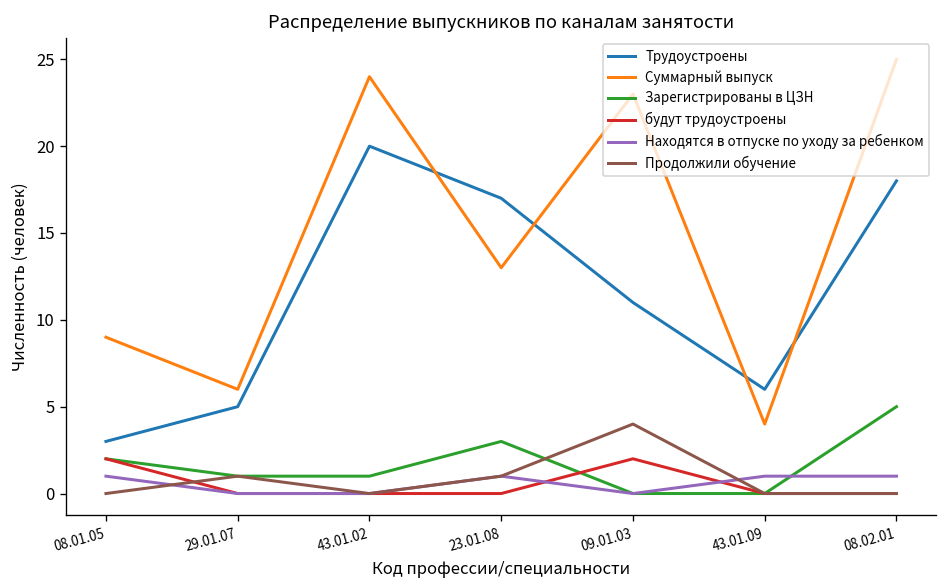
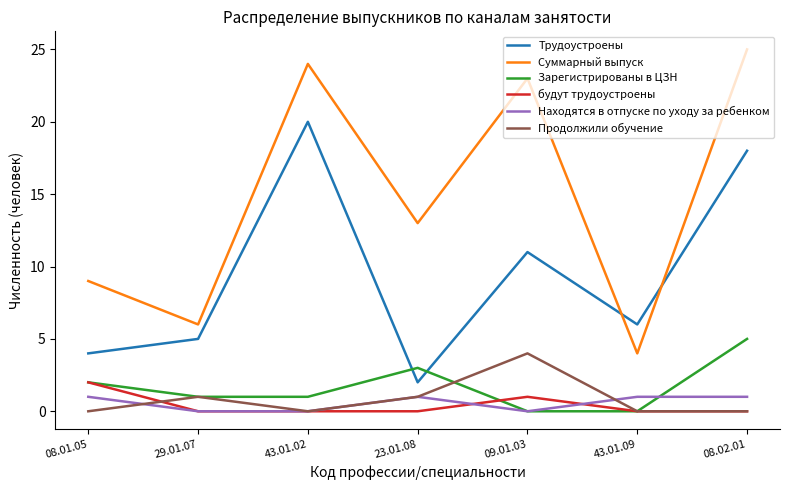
Трудоустроены, 08.01.05: 3 -> 4
Трудоустроены, 23.01.08: 17 -> 2
будут трудоустроены, 09.01.03: 2 -> 1
